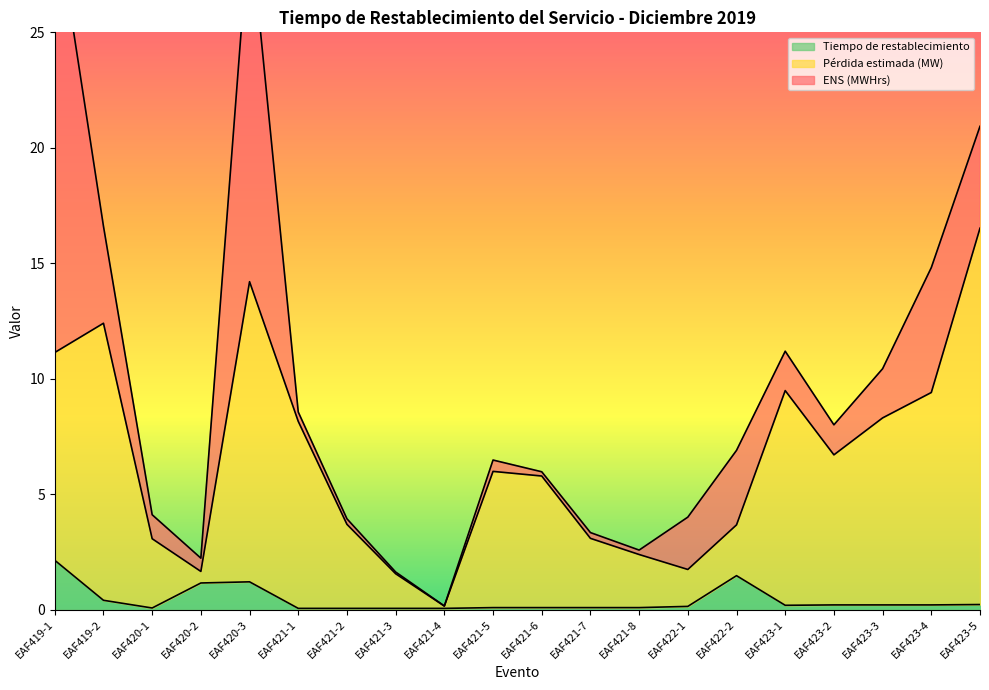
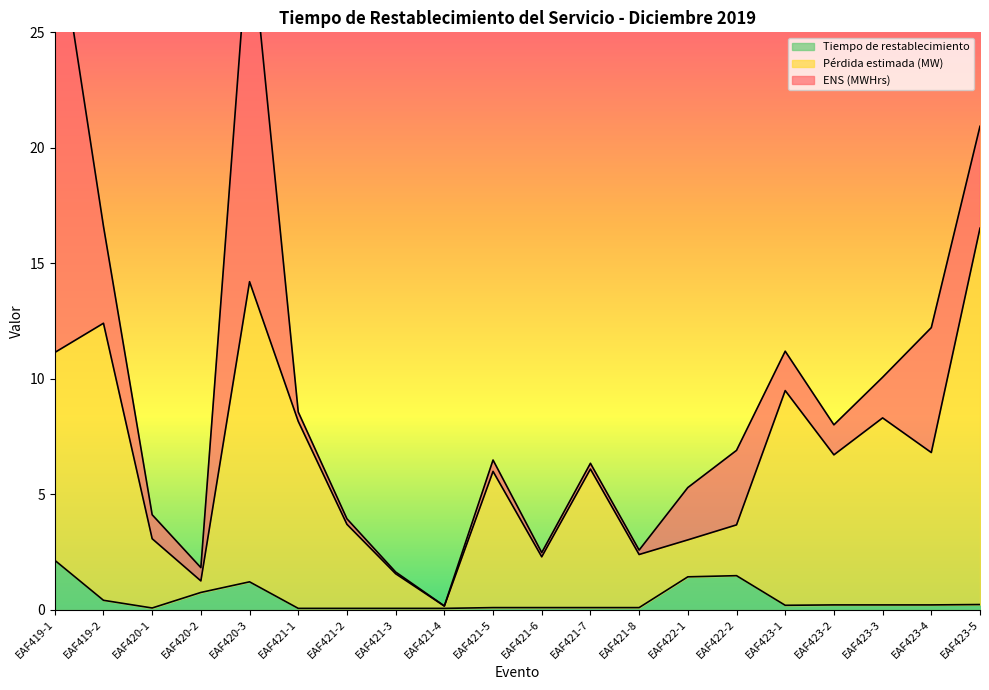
Tiempo de restablecimiento, EAF420-2: 1.2 -> 0.7
Pérdida estimada (MW), EAF421-6: 5.7 -> 2.2
Pérdida estimada (MW), EAF421-7: 3 -> 6
Tiempo de restablecimiento, EAF422-1: 0.1 -> 1.4
ENS (MWHrs), EAF423-3: 2.1 -> 1.8
Pérdida estimada (MW), EAF423-4: 9.2 -> 6.6
